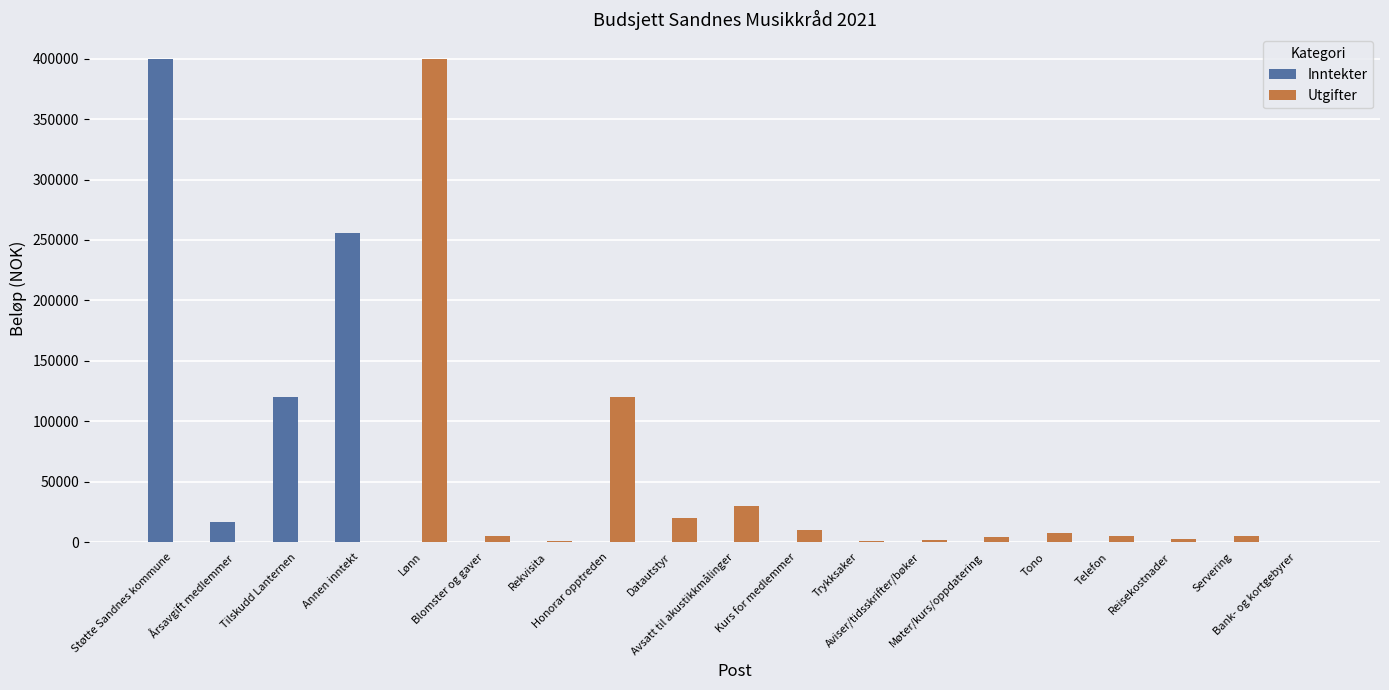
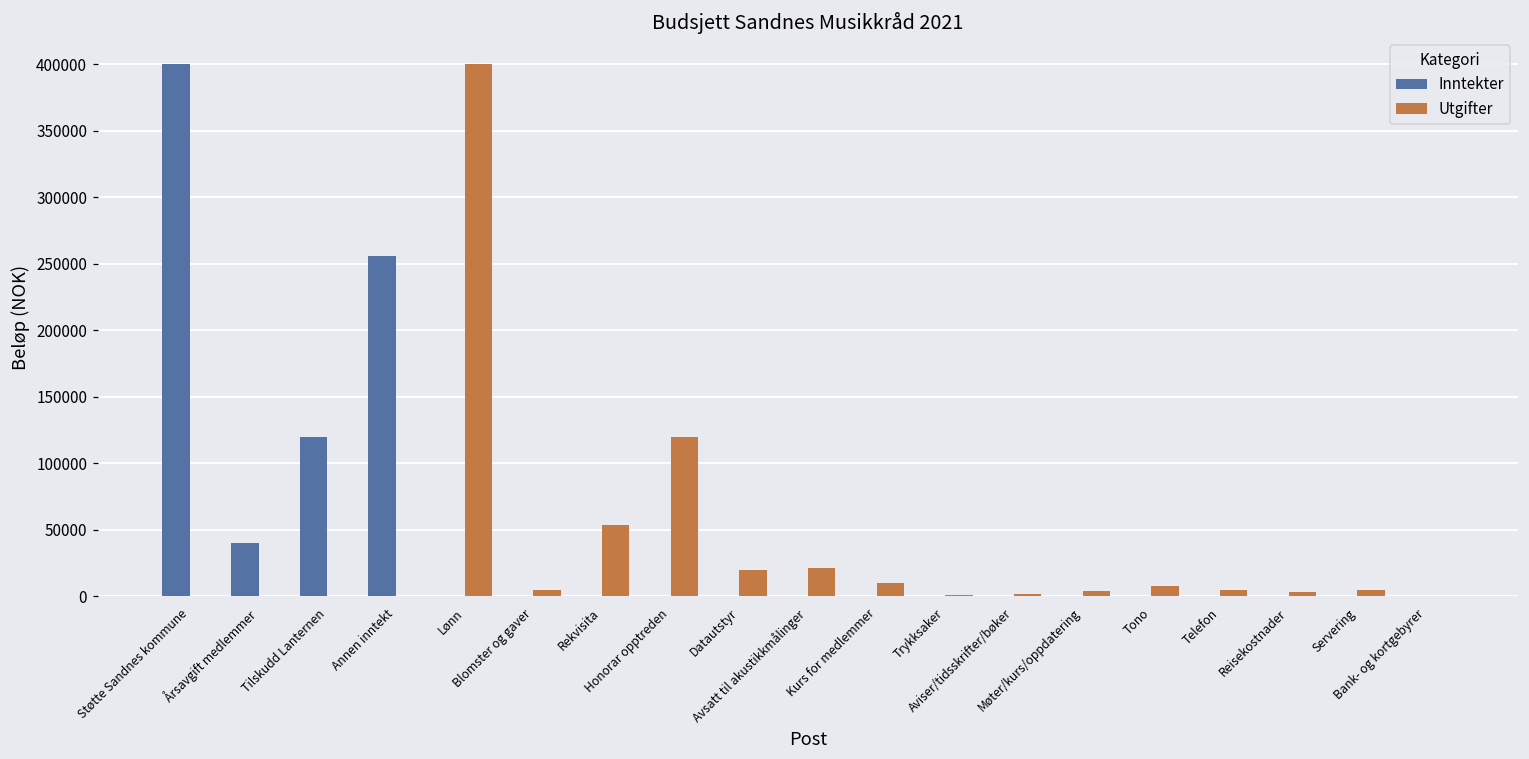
Inntekter, Årsavgift medlemmer: 16000 -> 40000
Utgifter, Rekvisita: 1000 -> 54000
Utgifter, Avsatt til akustikkmålinger: 30000 -> 22000
